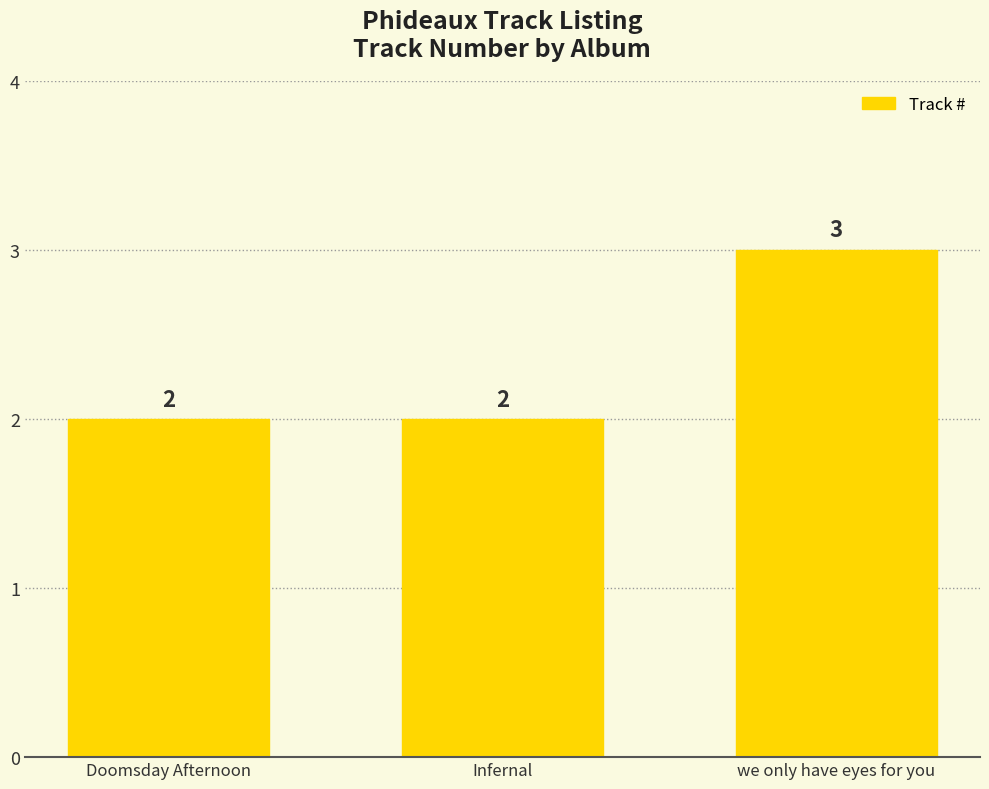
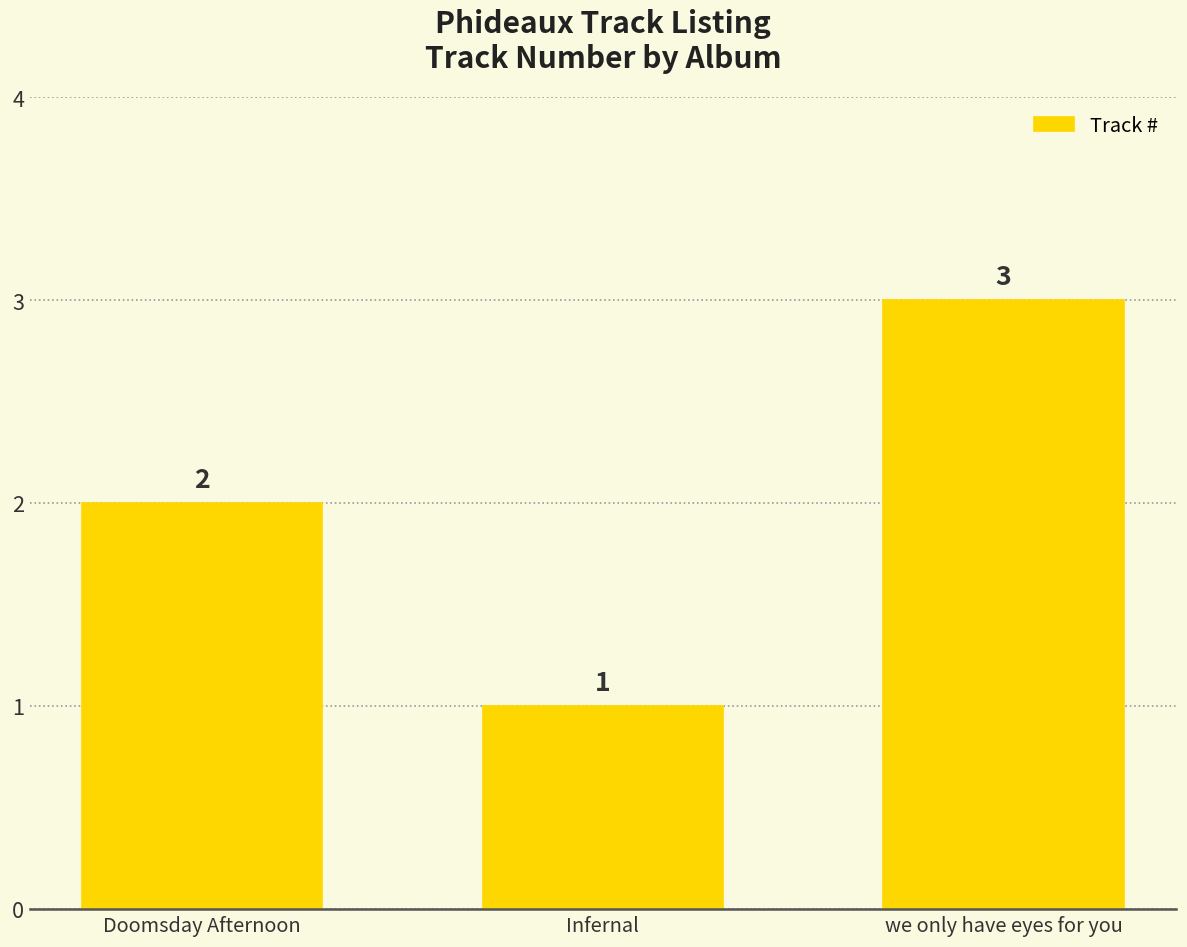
Infernal: 2 -> 1
